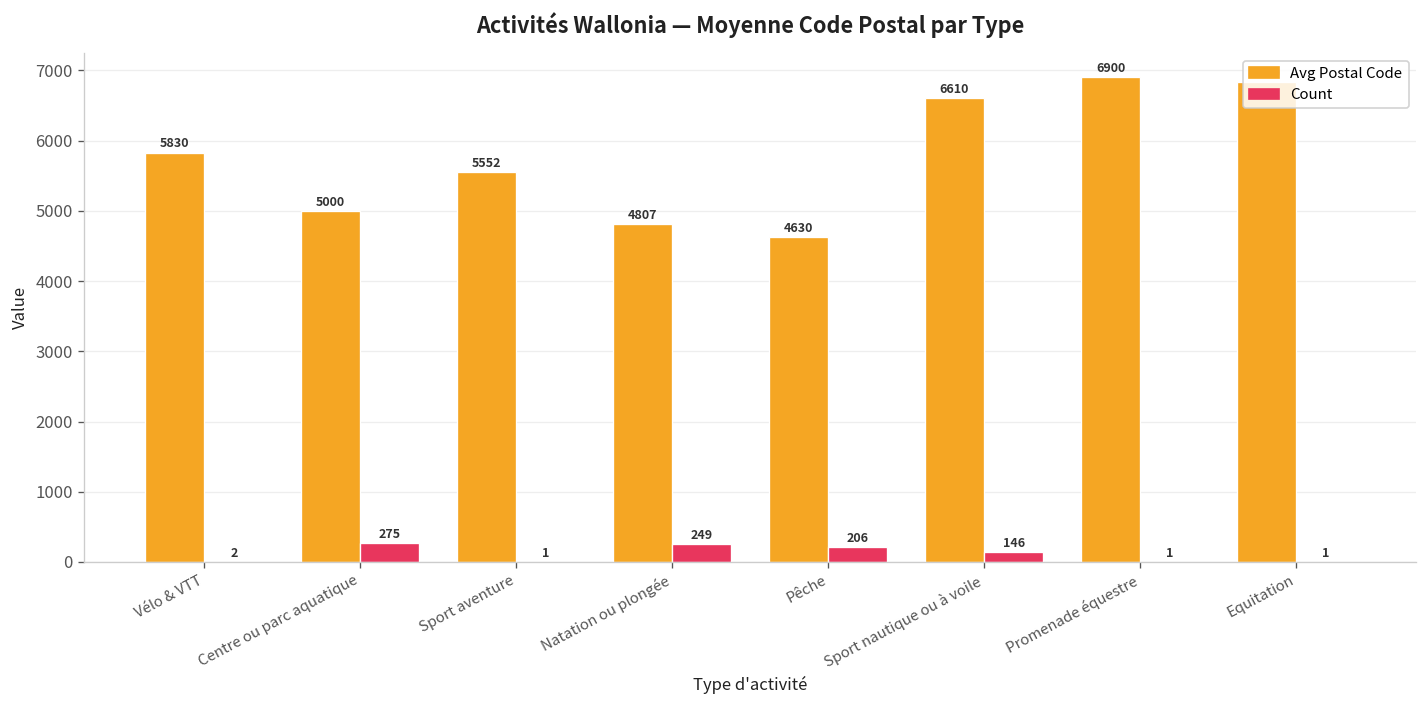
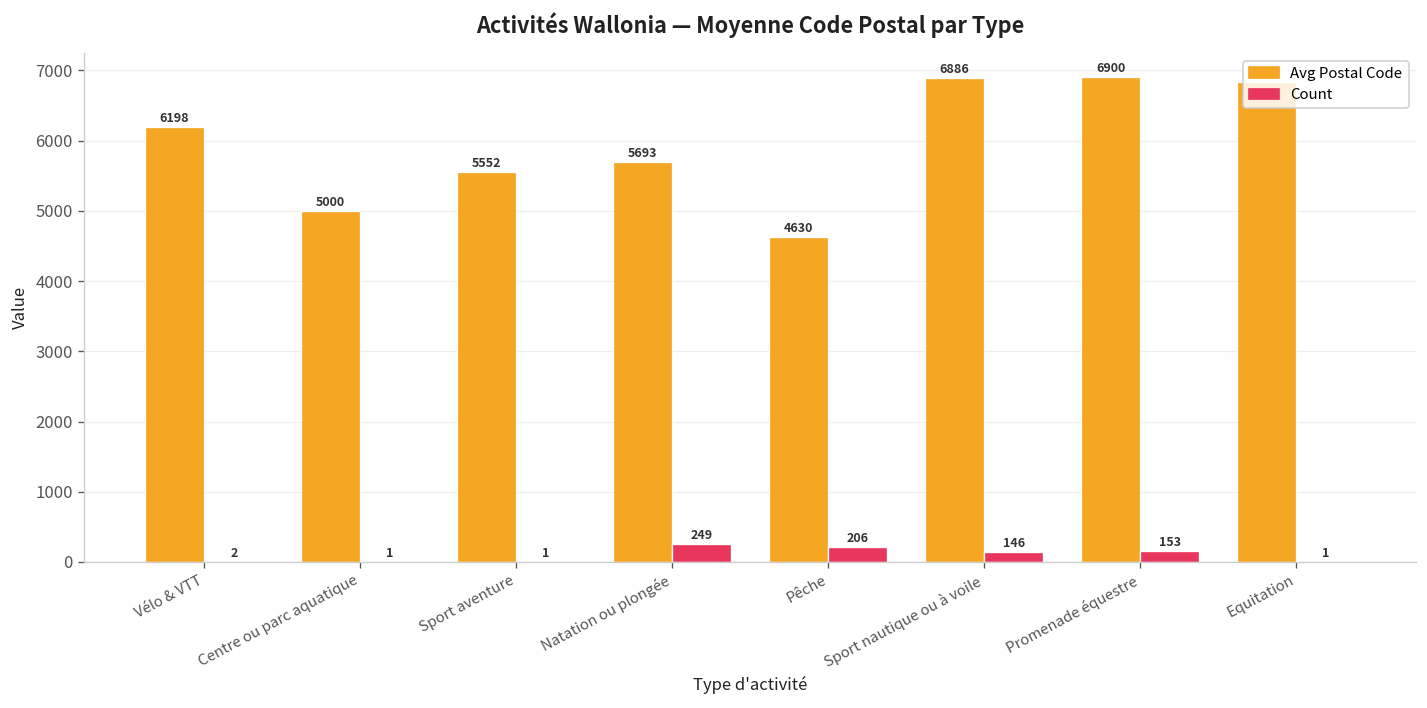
Avg Postal Code, Vélo & VTT: 5830 -> 6198
Count, Centre ou parc aquatique: 275 -> 1
Avg Postal Code, Natation ou plongée: 4807 -> 5693
Avg Postal Code, Sport nautique ou à voile: 6610 -> 6886
Count, Promenade équestre: 1 -> 153
